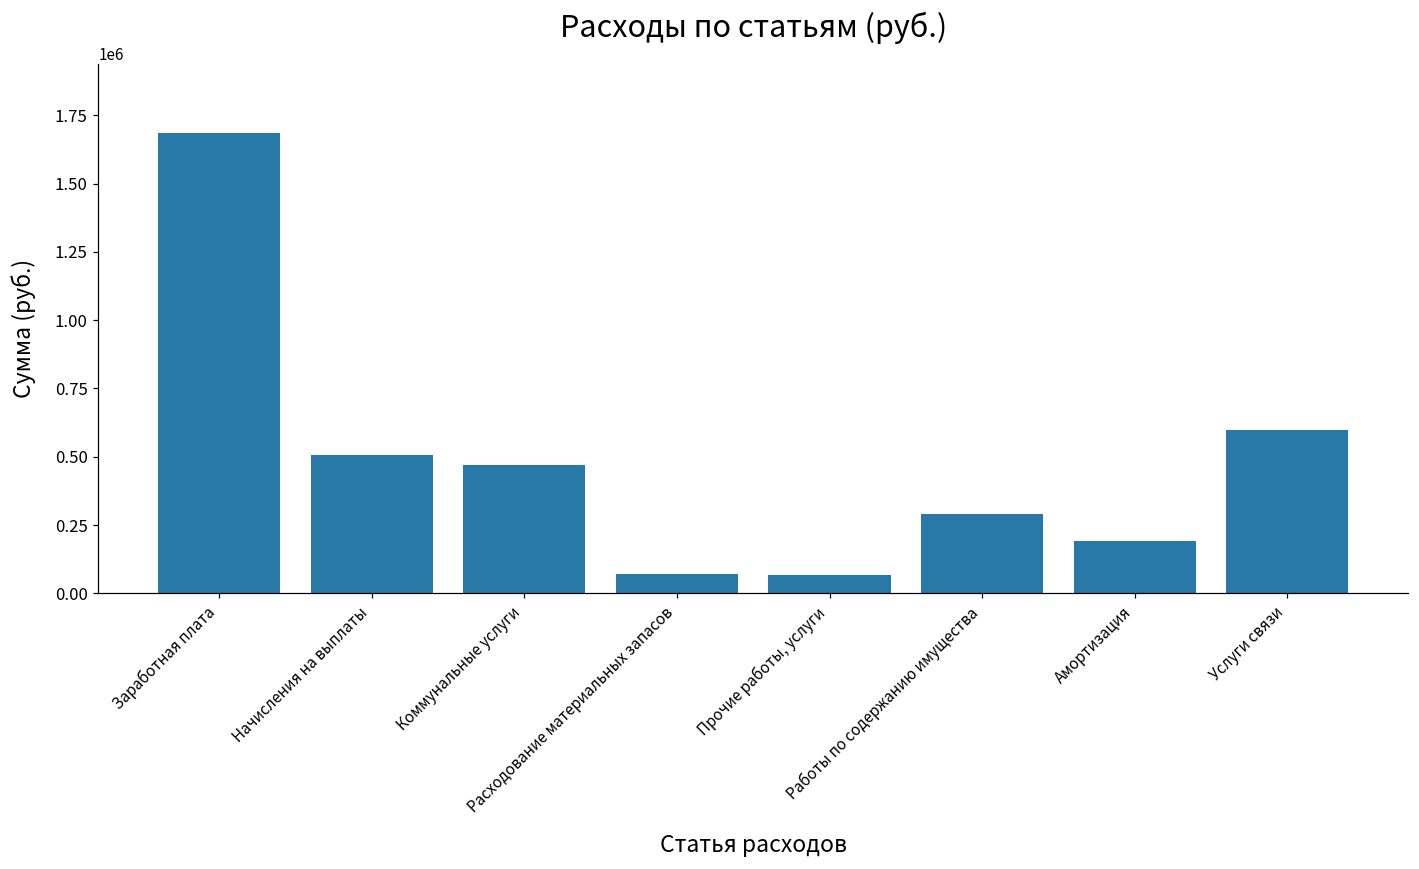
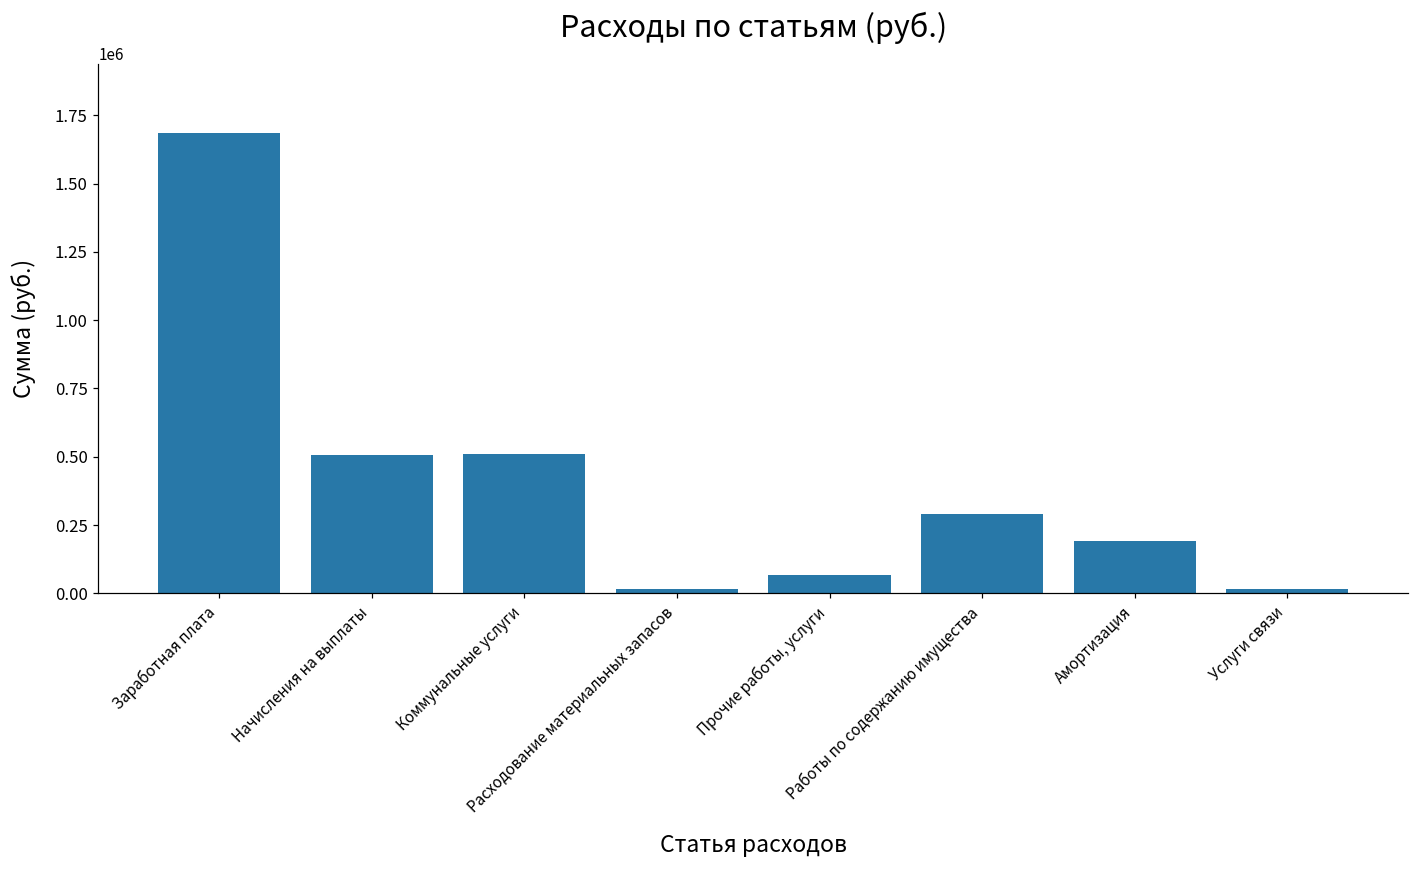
Коммунальные услуги: 470000 -> 510000
Расходование материальных запасов: 70000 -> 20000
Услуги связи: 600000 -> 10000
